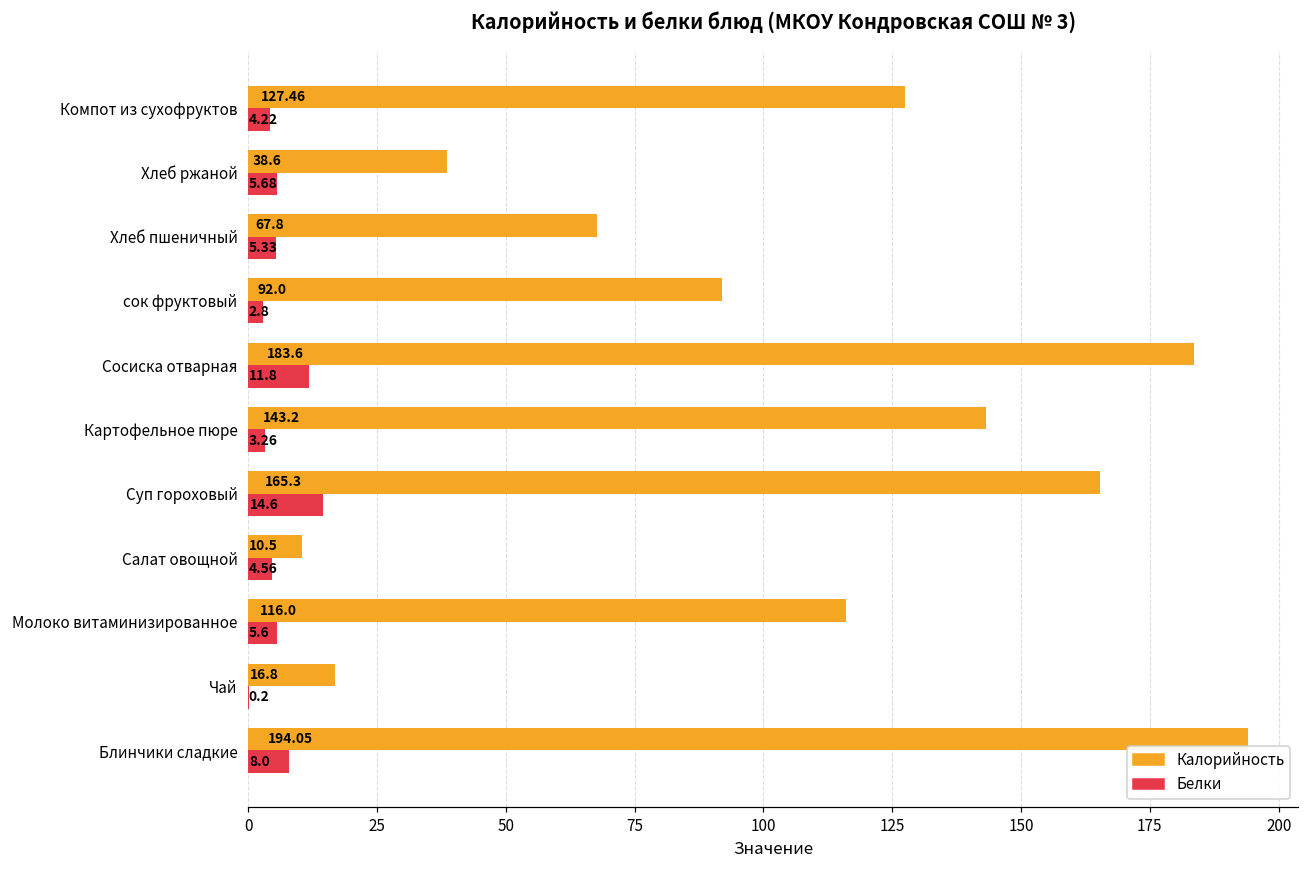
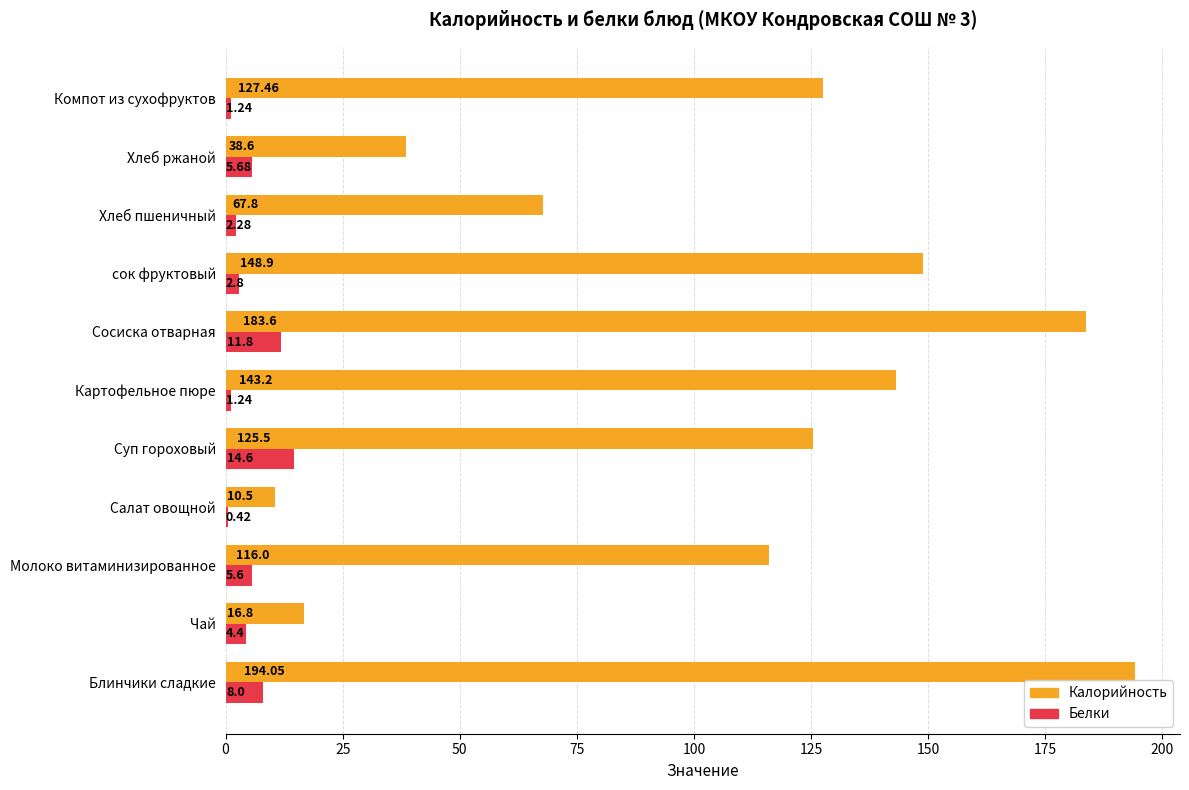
Белки, Компот из сухофруктов: 4.22 -> 1.24
Белки, Хлеб пшеничный: 5.33 -> 2.28
Калорийность, сок фруктовый: 92.0 -> 148.9
Белки, Картофельное пюре: 3.26 -> 1.24
Калорийность, Суп гороховый: 165.3 -> 125.5
Белки, Салат овощной: 4.56 -> 0.42
Белки, Чай: 0.2 -> 4.4
